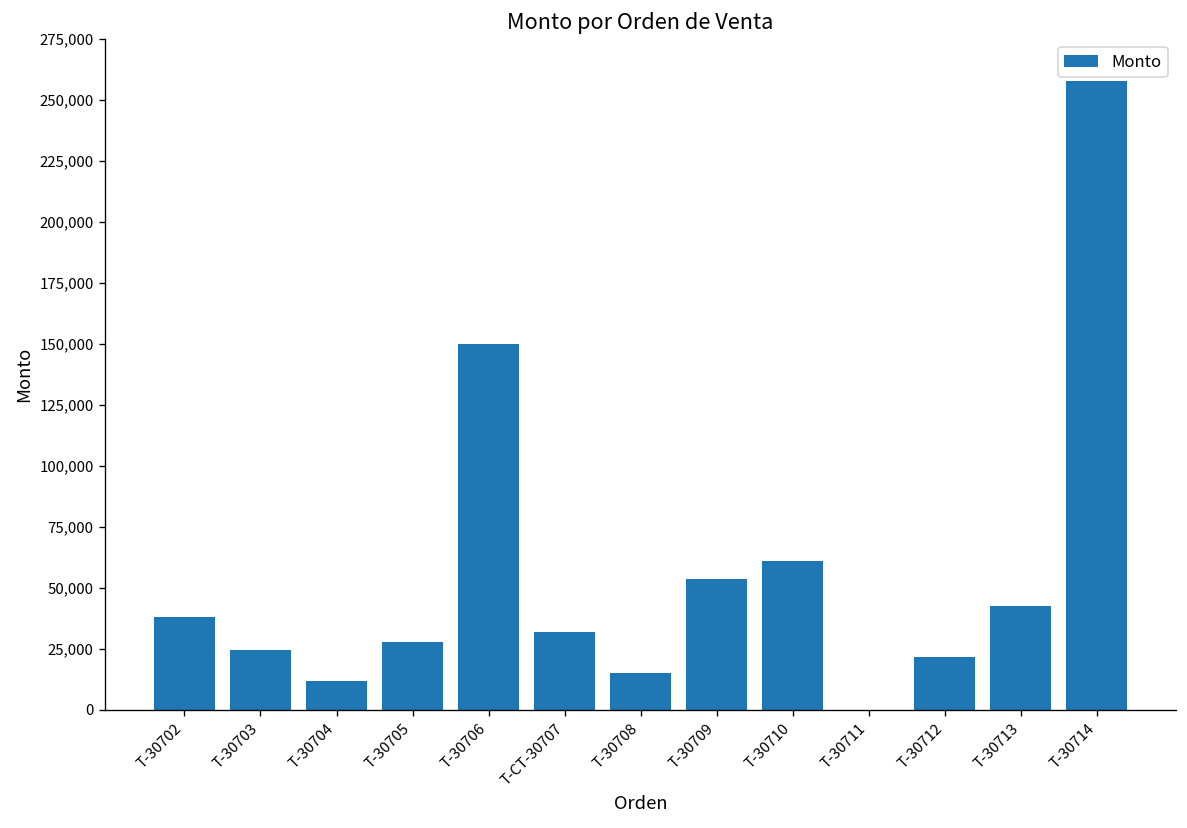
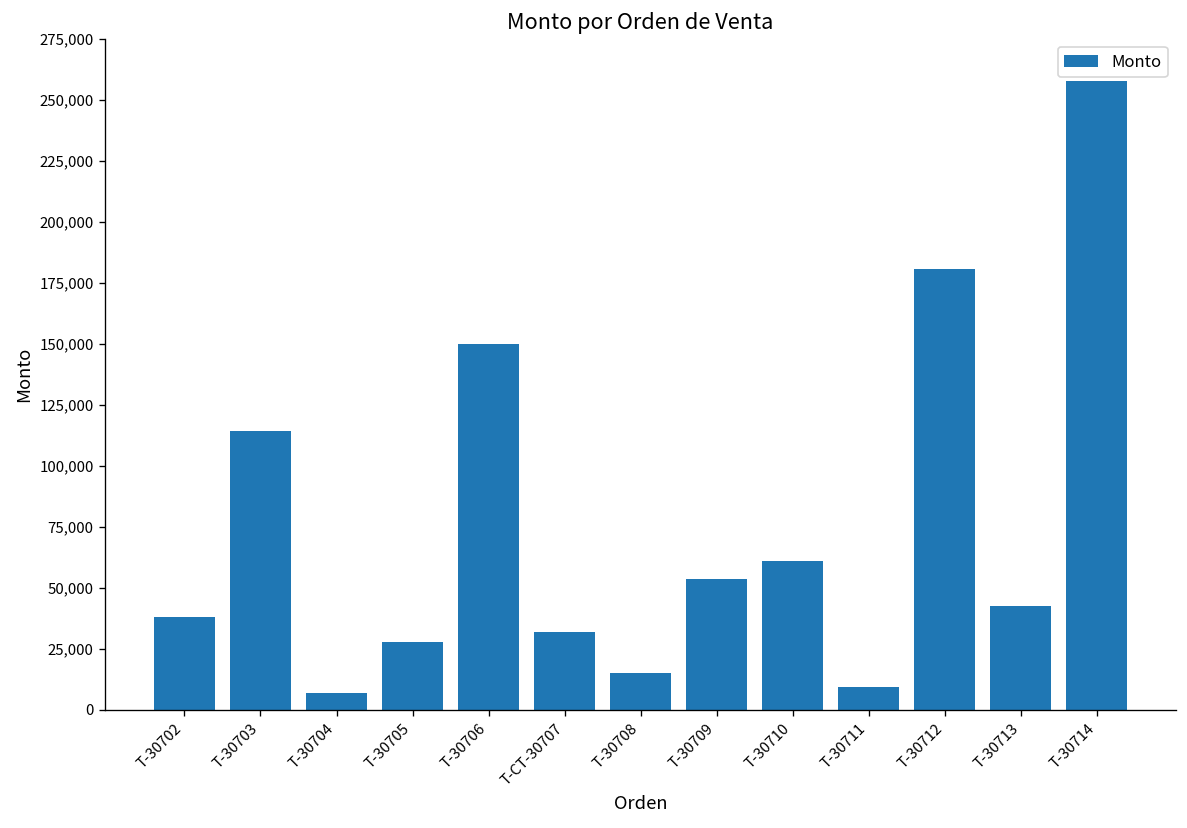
T-30703: 25,000 -> 114,000
T-30704: 12,000 -> 7,000
T-30711: 0 -> 9,000
T-30712: 22,000 -> 181,000
